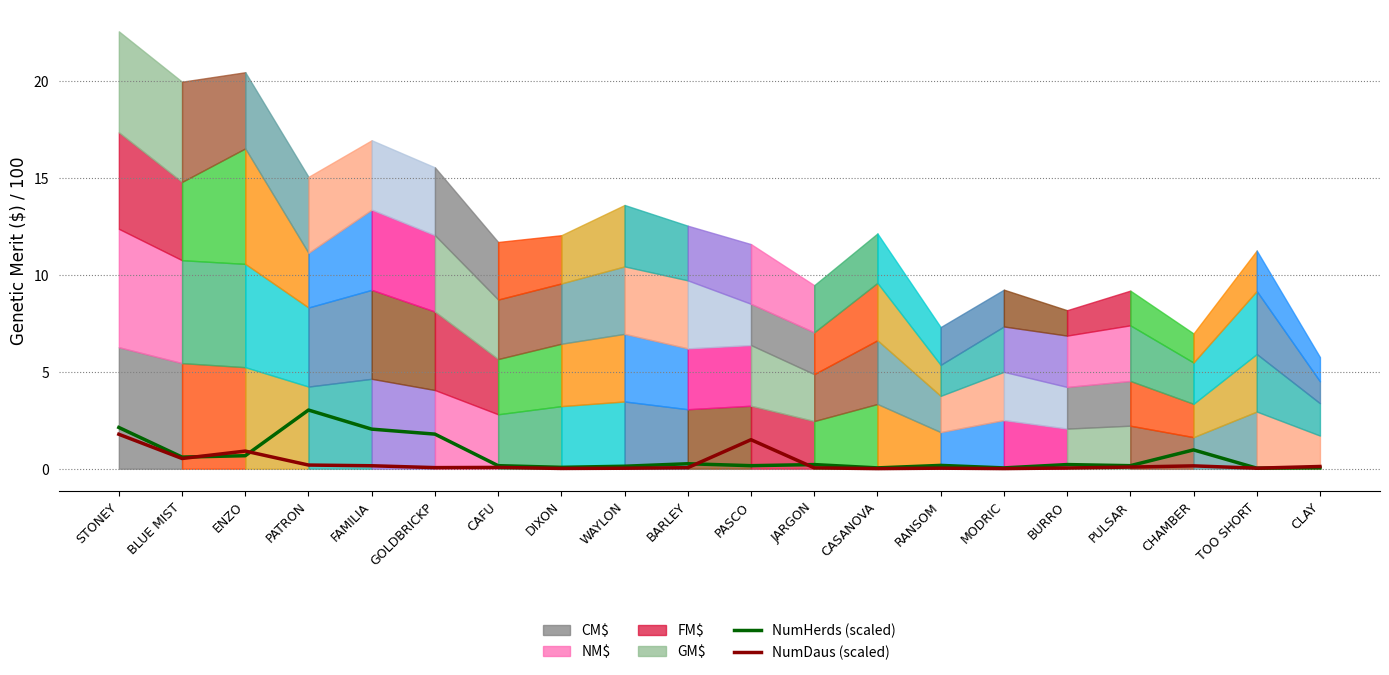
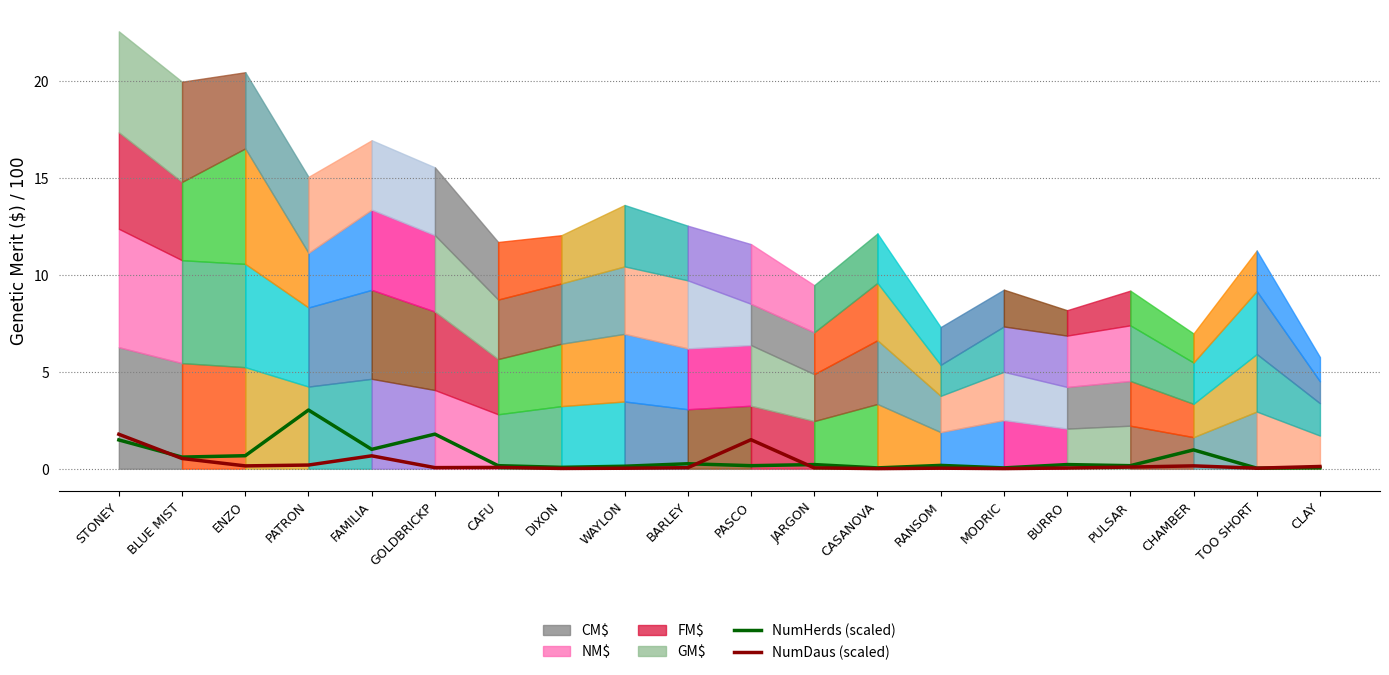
NumHerds (scaled), STONEY: 2.1 -> 1.5
NumDaus (scaled), ENZO: 0.9 -> 0.1
NumHerds (scaled), FAMILIA: 2.0 -> 1.0
NumDaus (scaled), FAMILIA: 0.2 -> 0.7
